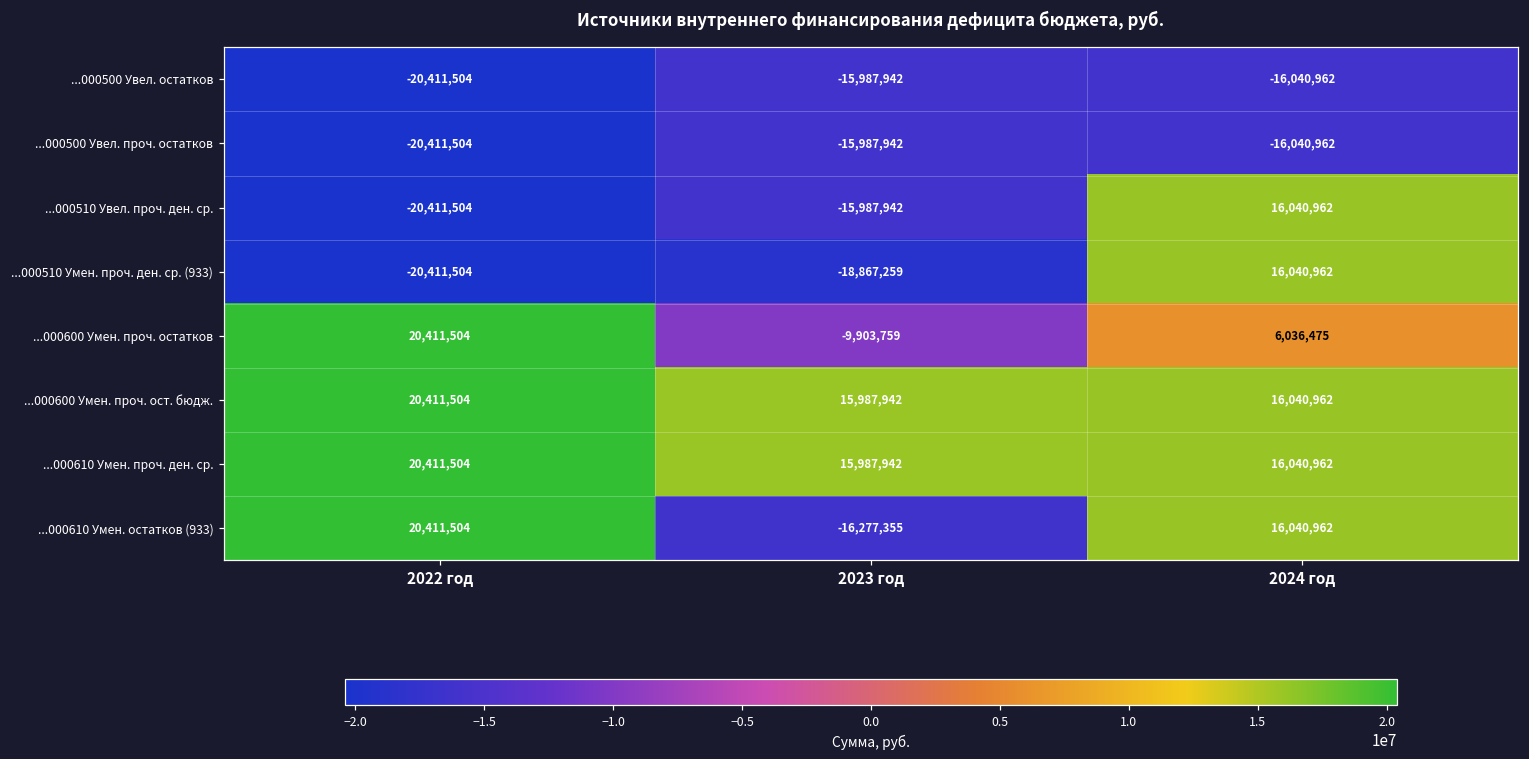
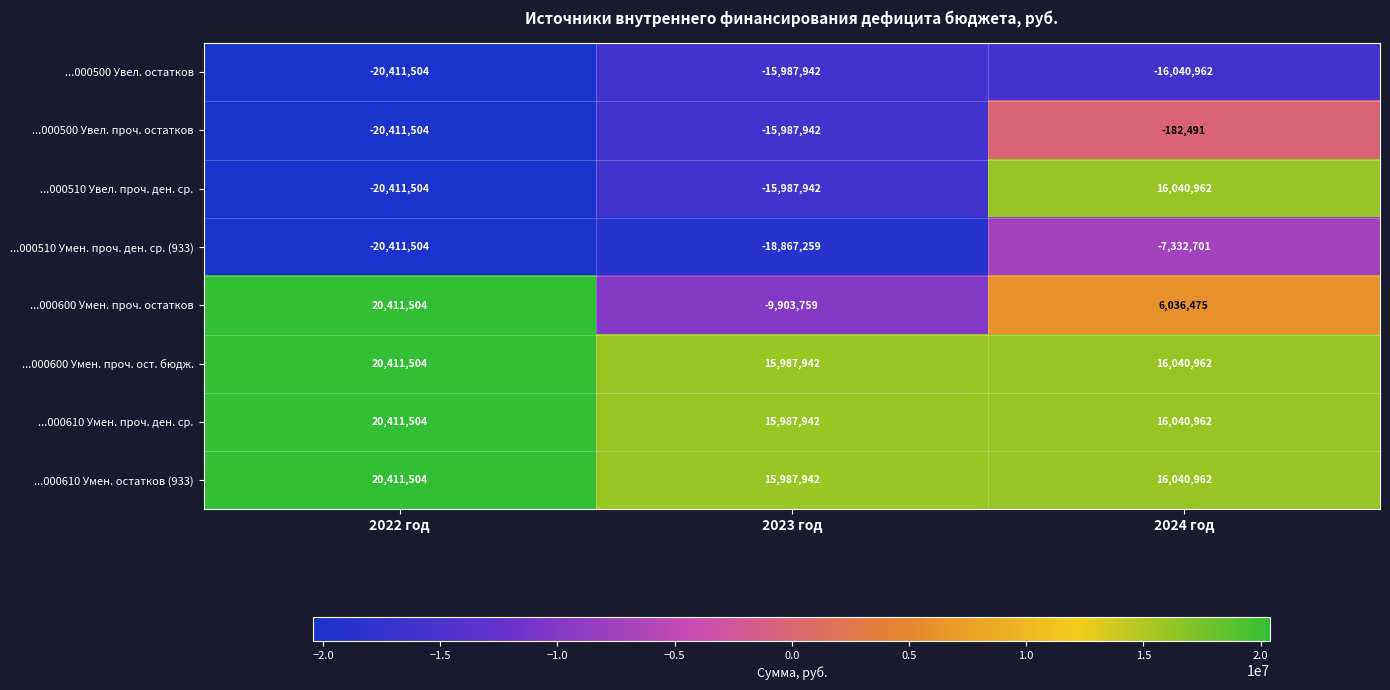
...000500 Увел. проч. остатков, 2024 год: -16,040,962 -> -182,491
...000510 Умен. проч. ден. ср. (933), 2024 год: 16,040,962 -> -7,332,701
...000610 Умен. остатков (933), 2023 год: -16,277,355 -> 15,987,942
